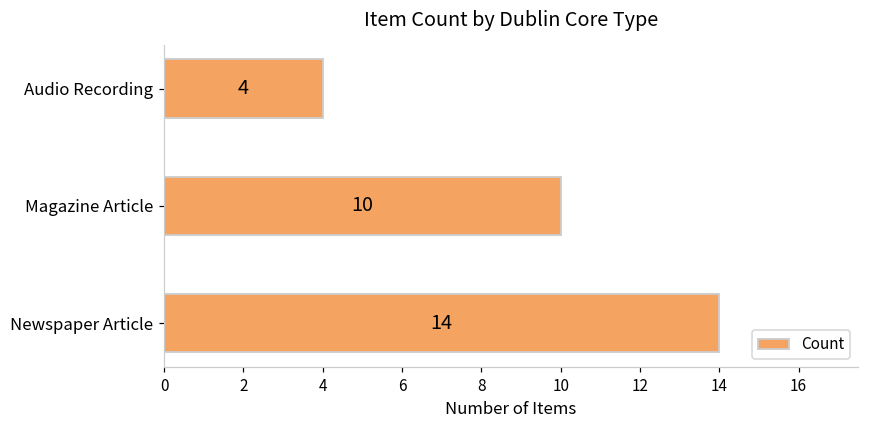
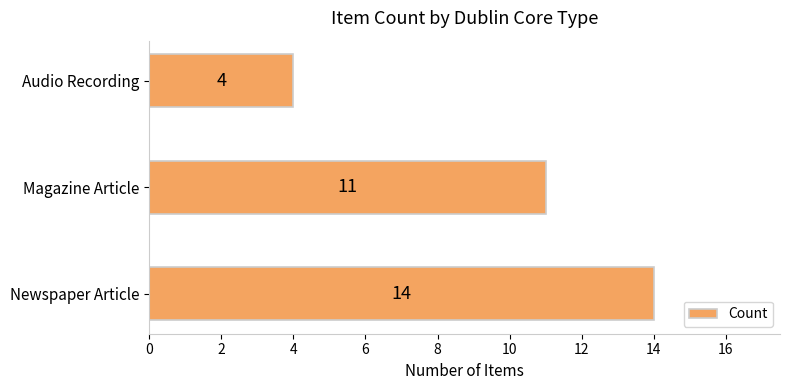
Magazine Article: 10 -> 11
